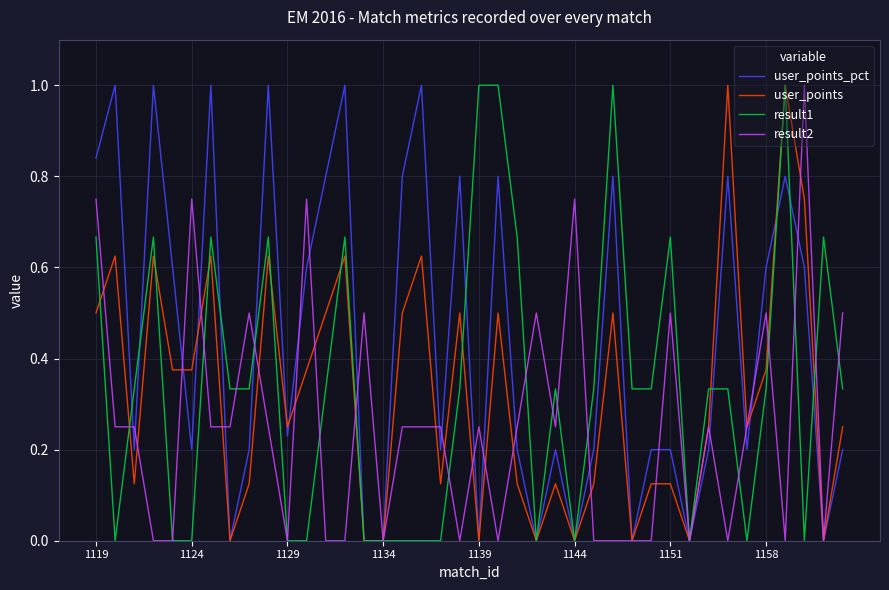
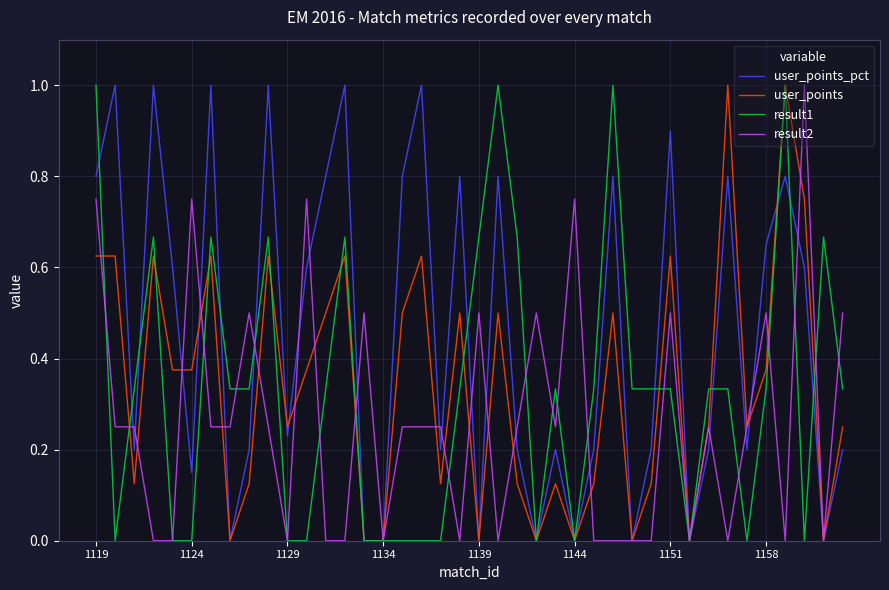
user_points_pct, 1119: 0.84 -> 0.80
user_points, 1119: 0.50 -> 0.63
result1, 1119: 0.67 -> 1.00
user_points_pct, 1124: 0.20 -> 0.15
result1, 1139: 1.00 -> 0.67
result2, 1139: 0.25 -> 0.50
user_points_pct, 1151: 0.20 -> 0.90
user_points, 1151: 0.13 -> 0.63
result1, 1151: 0.67 -> 0.33
user_points_pct, 1158: 0.60 -> 0.65
